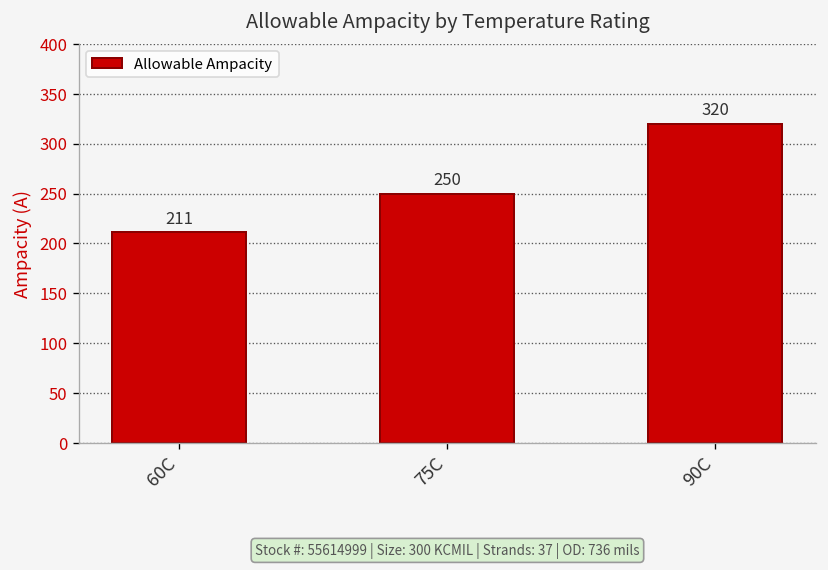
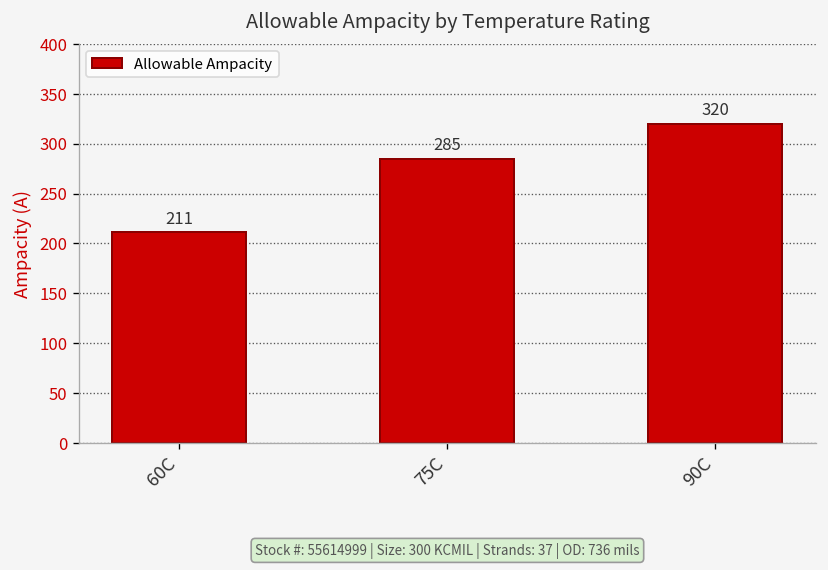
75C: 250 -> 285
